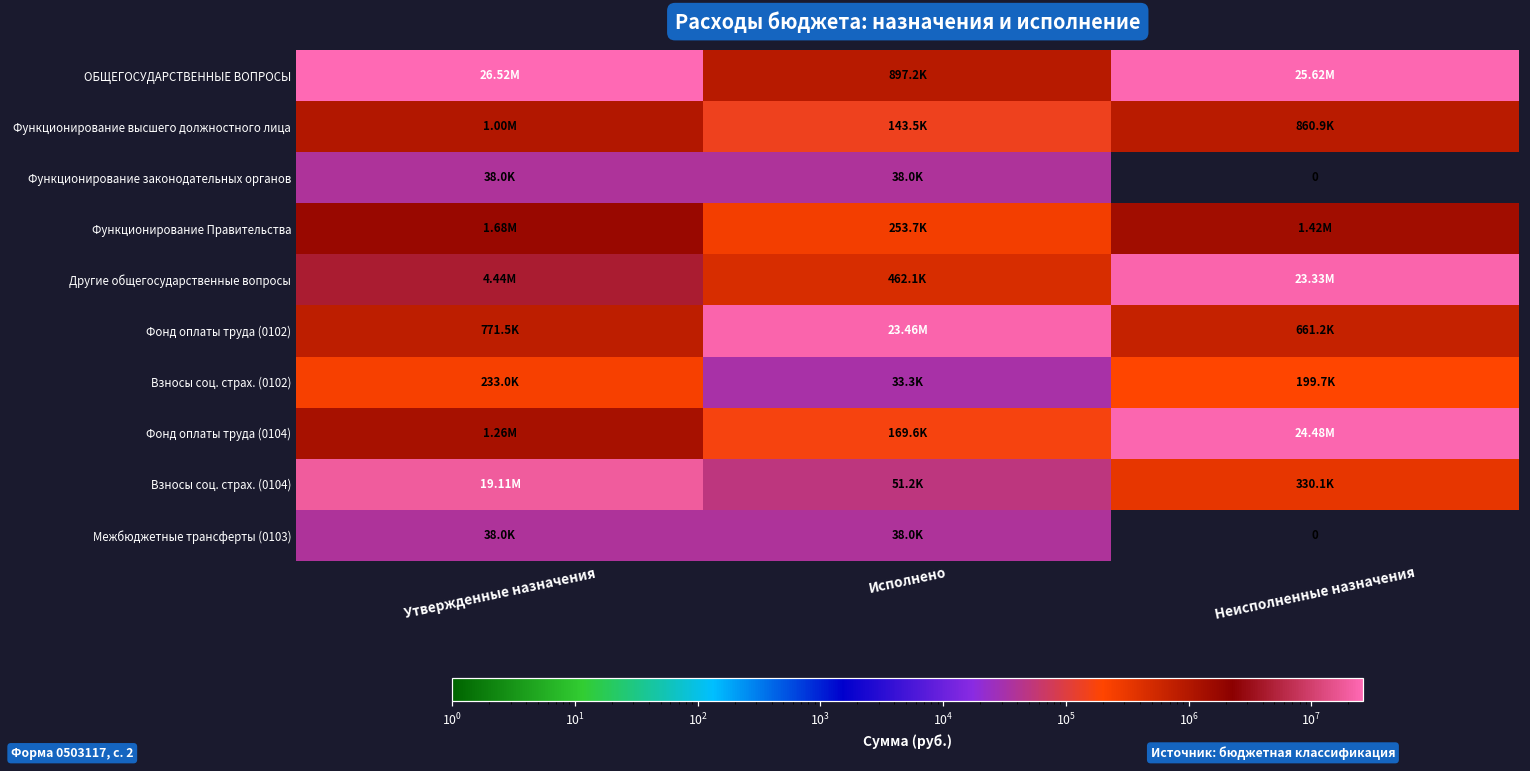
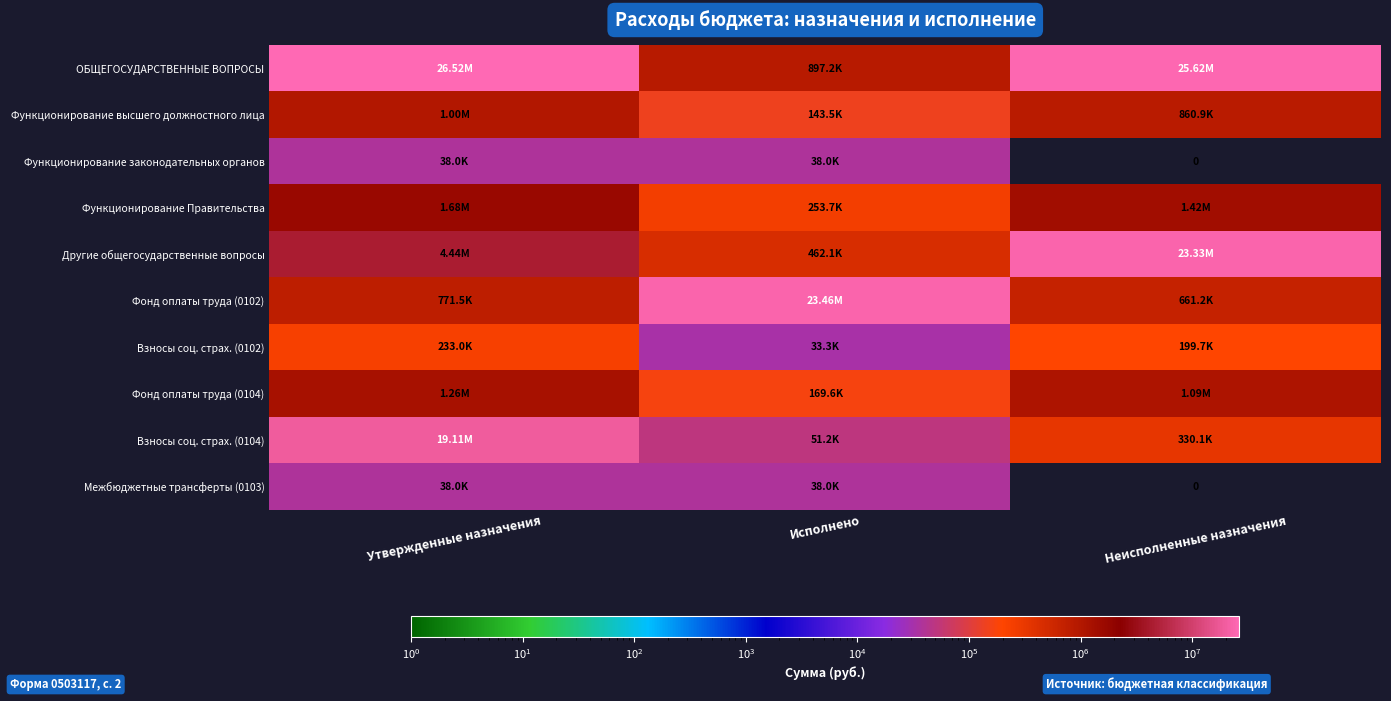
Фонд оплаты труда (0104), Неисполненные назначения: 24.48M -> 1.09M
